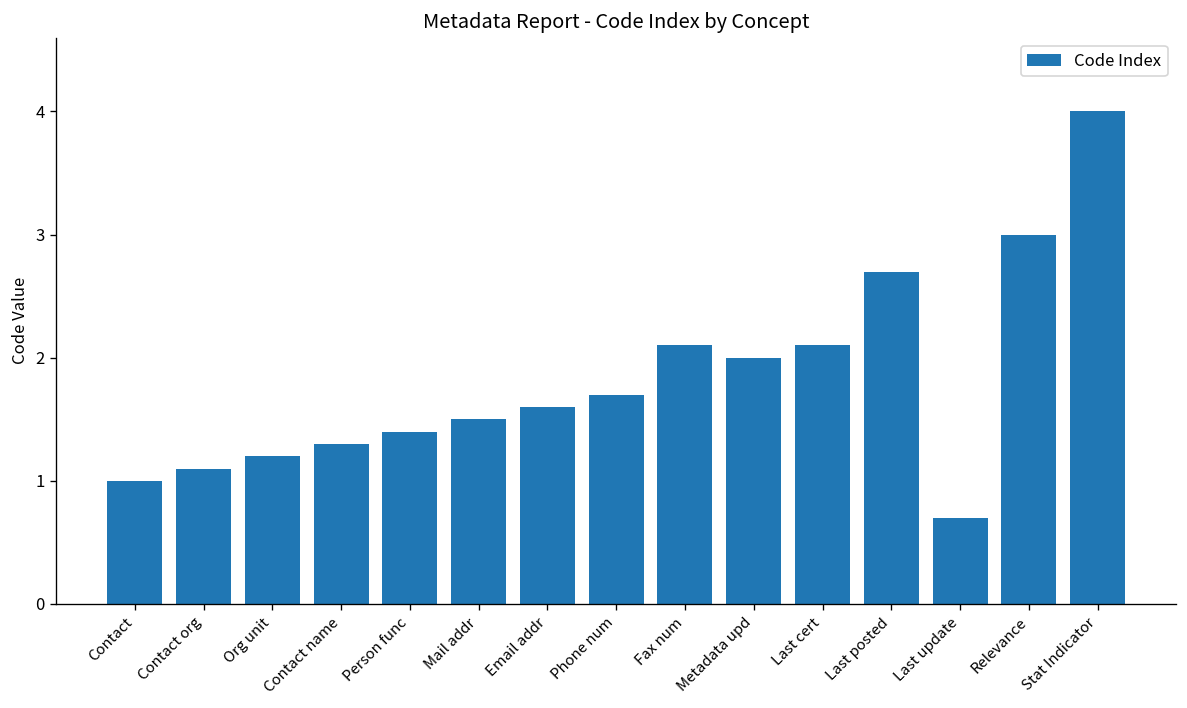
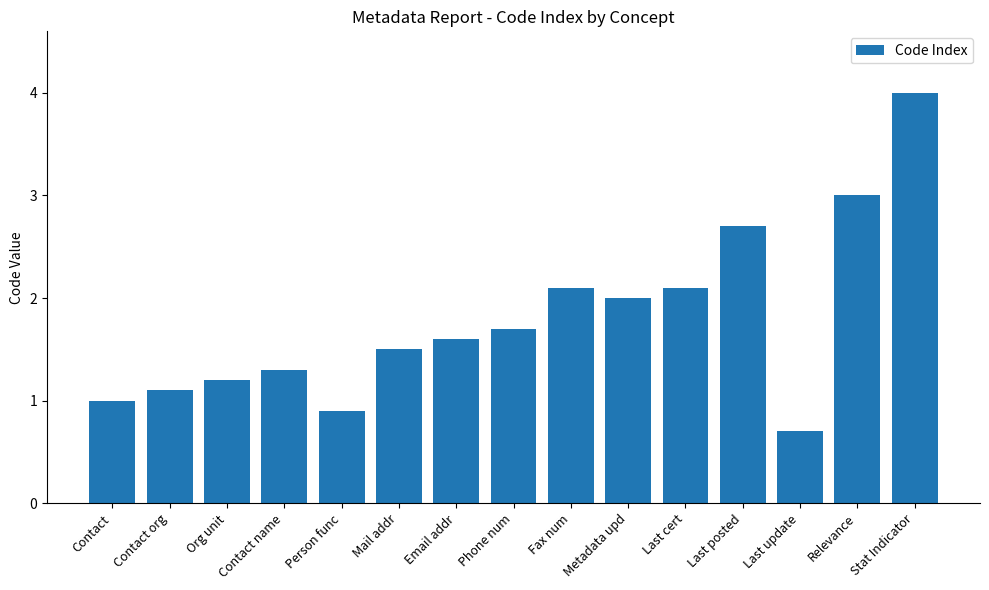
Person func: 1.4 -> 0.9
